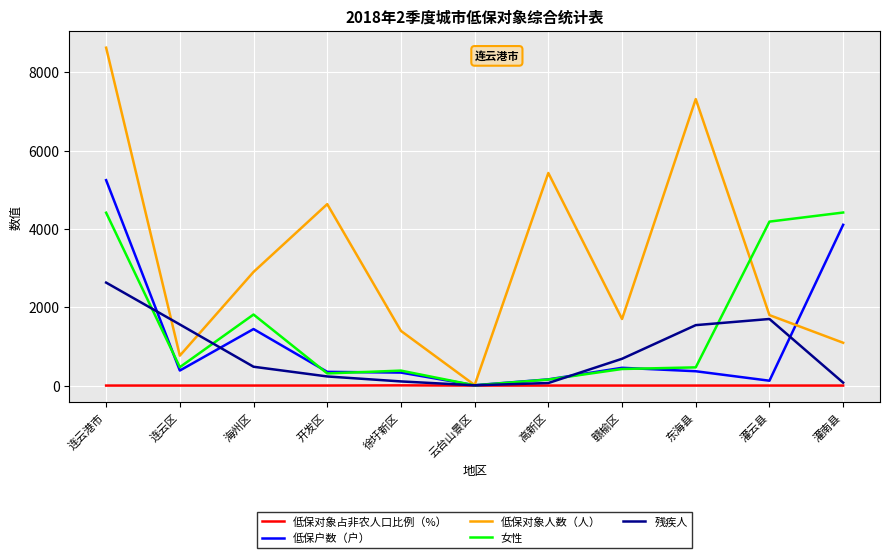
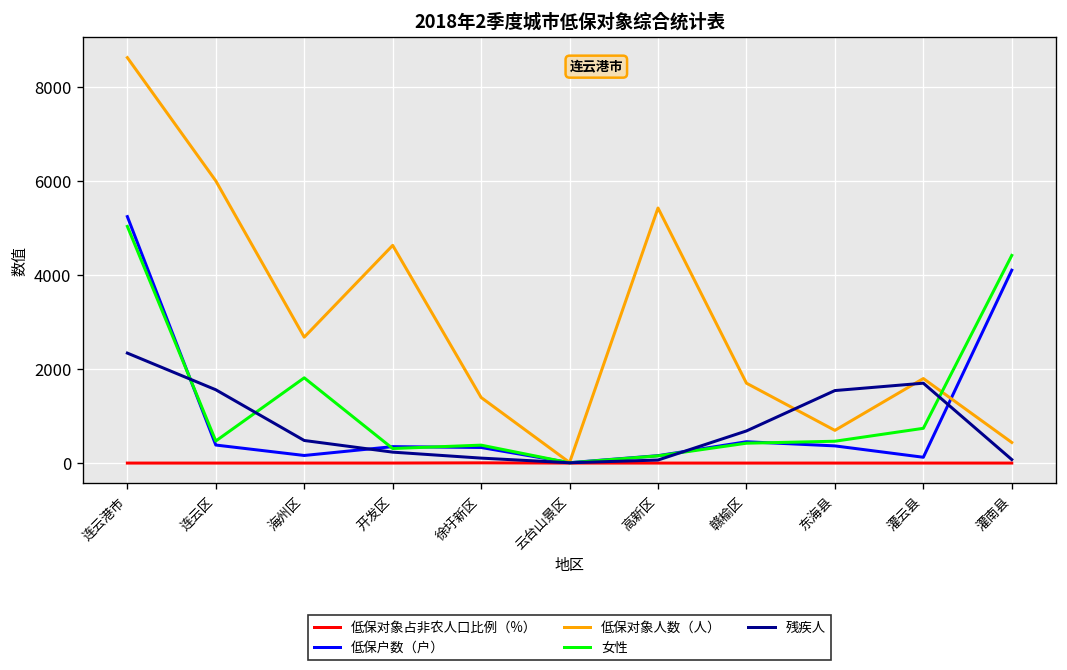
女性, 连云港市: 4400 -> 5000
残疾人, 连云港市: 2600 -> 2300
低保对象人数（人）, 连云区: 800 -> 6000
低保户数（户）, 海州区: 1400 -> 200
低保对象人数（人）, 海州区: 2900 -> 2700
低保对象人数（人）, 东海县: 7300 -> 700
女性, 灌云县: 4200 -> 700
低保对象人数（人）, 灌南县: 1100 -> 400
